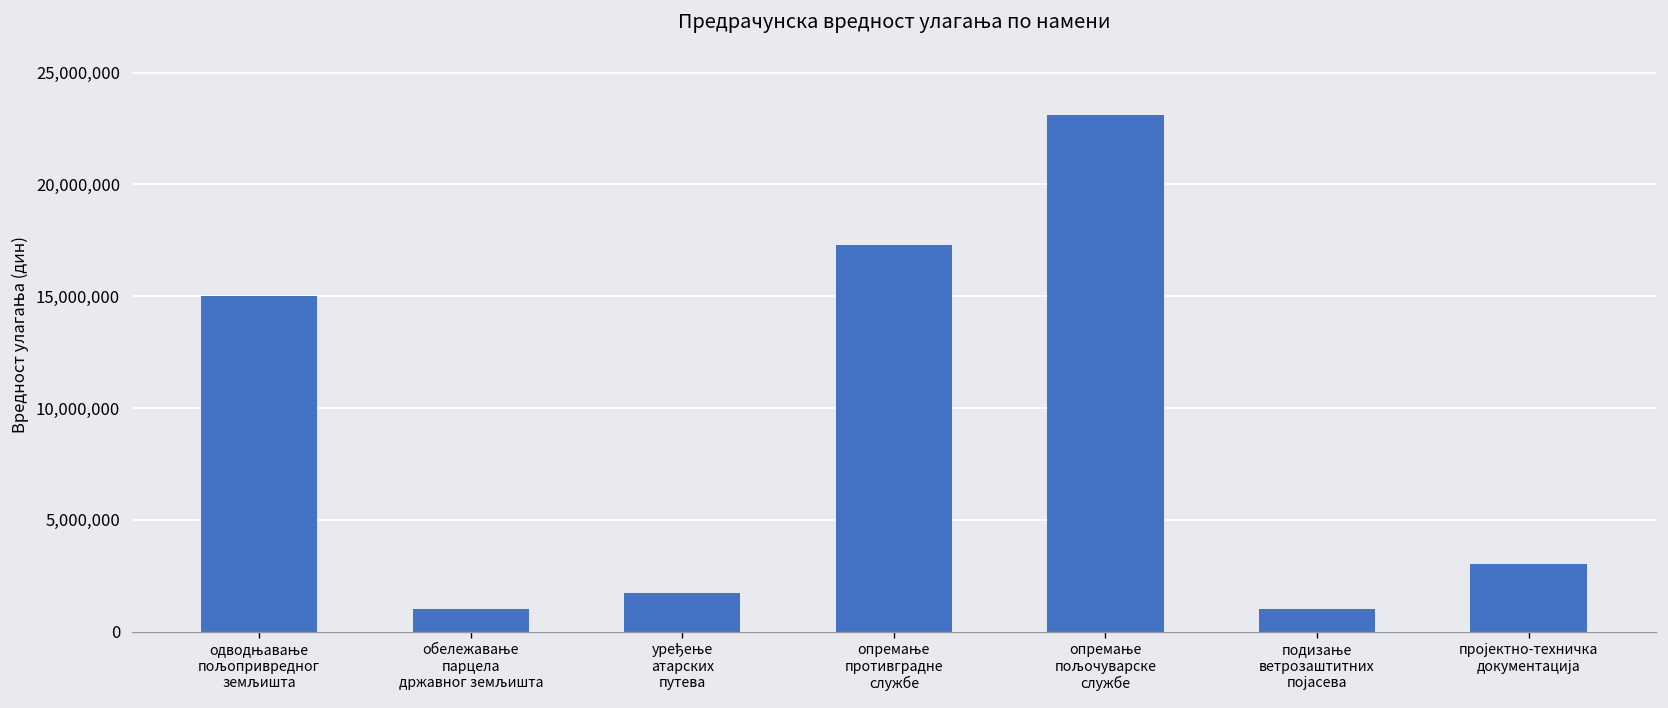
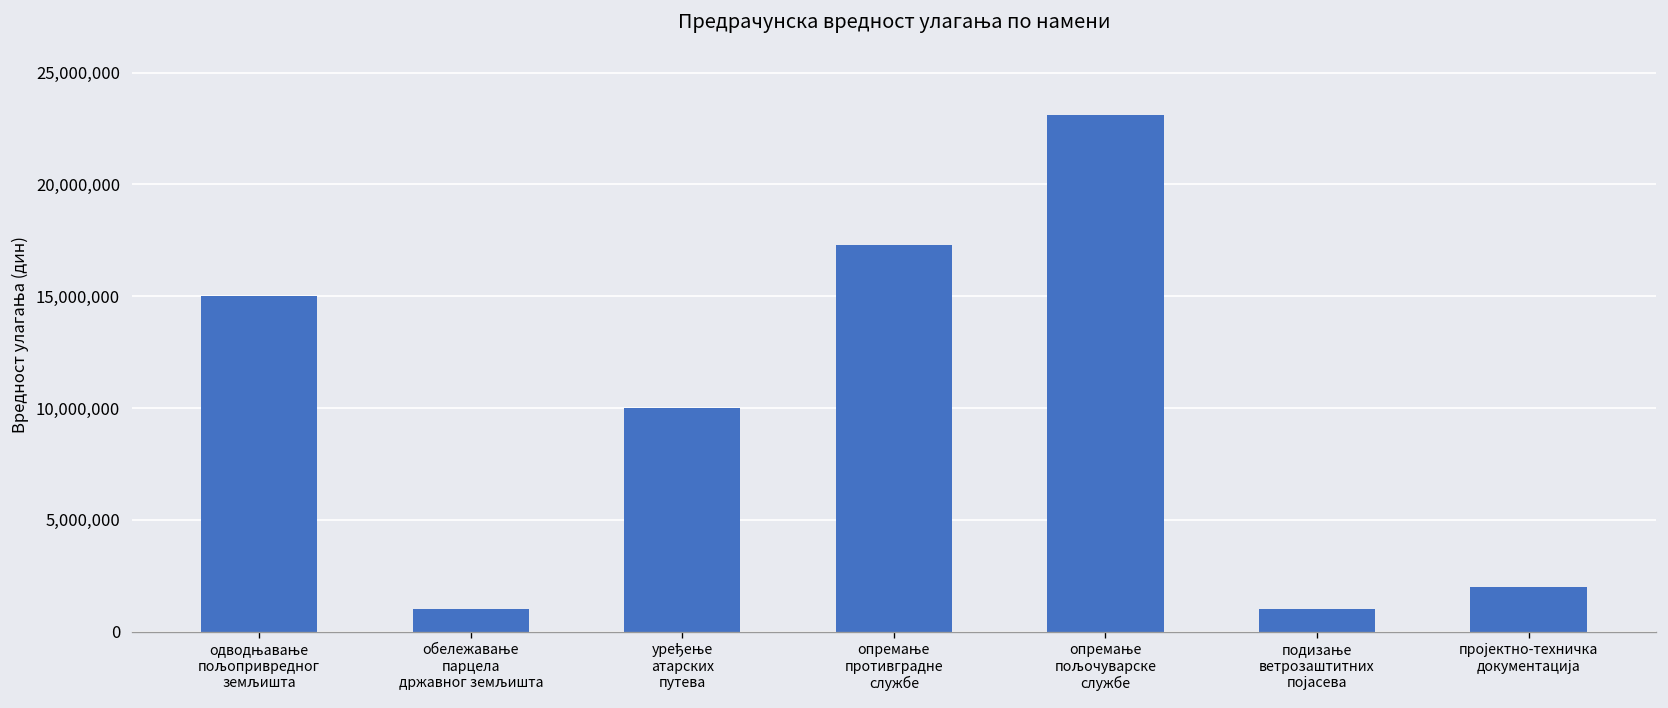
уређење атарских путева: 1,700,000 -> 10,000,000
пројектно-техничка документација: 3,000,000 -> 2,000,000
